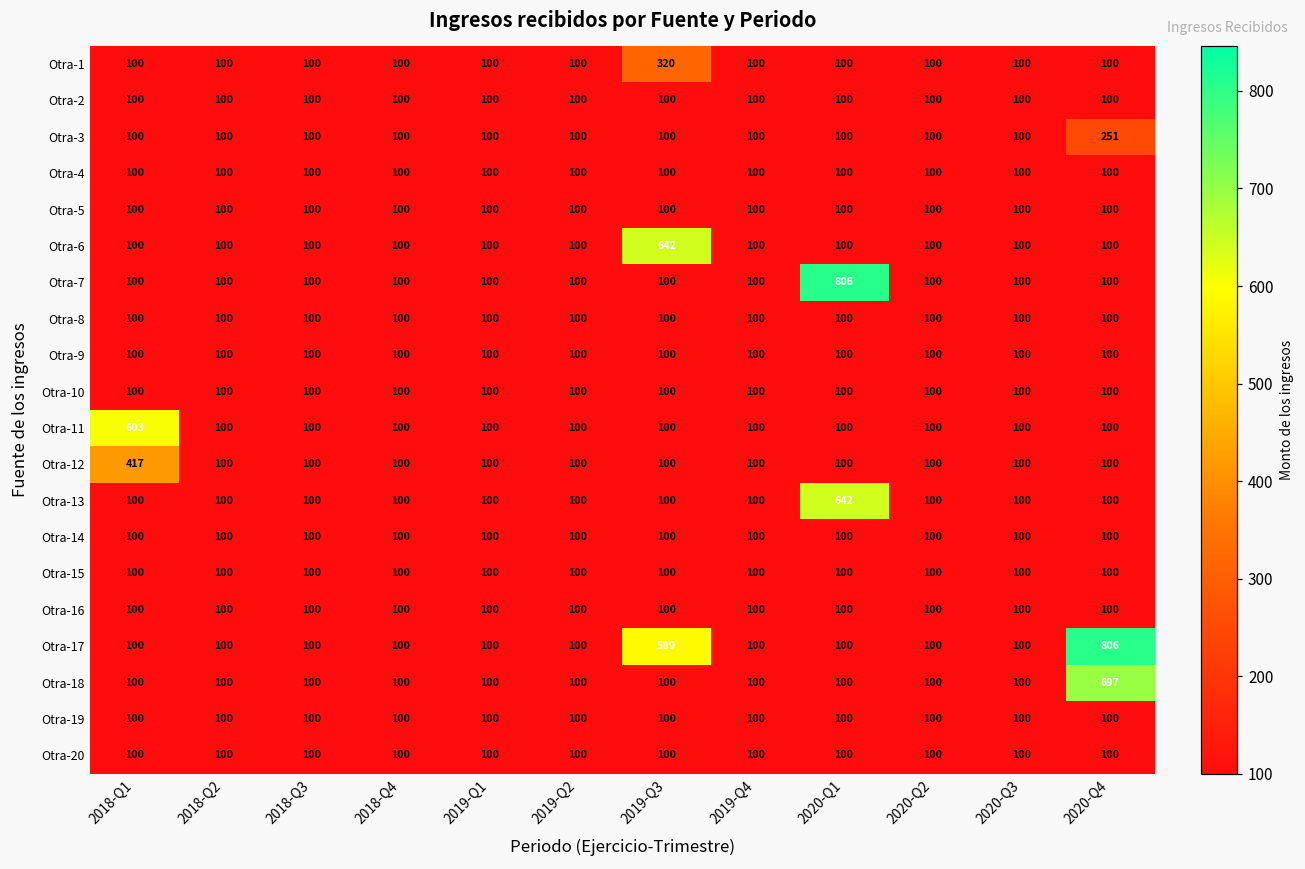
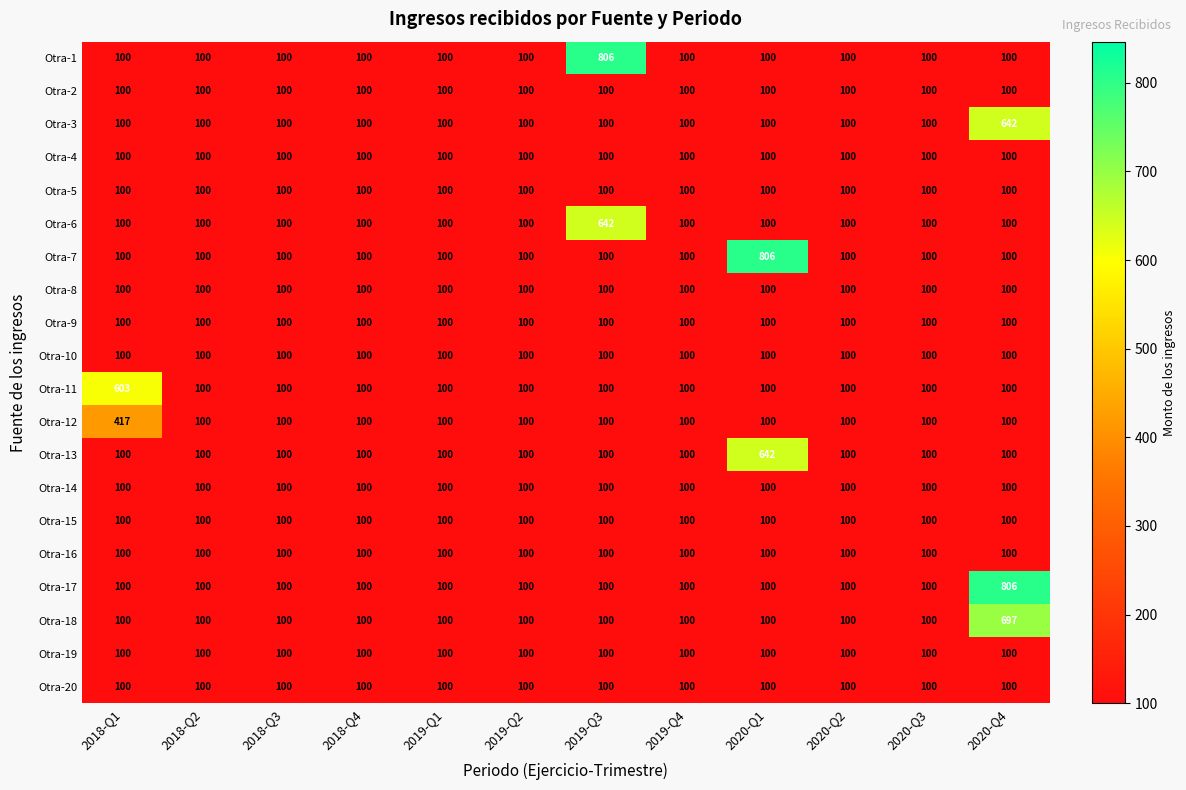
Otra-1, 2019-Q3: 320 -> 806
Otra-3, 2020-Q4: 251 -> 642
Otra-17, 2019-Q3: 589 -> 100
